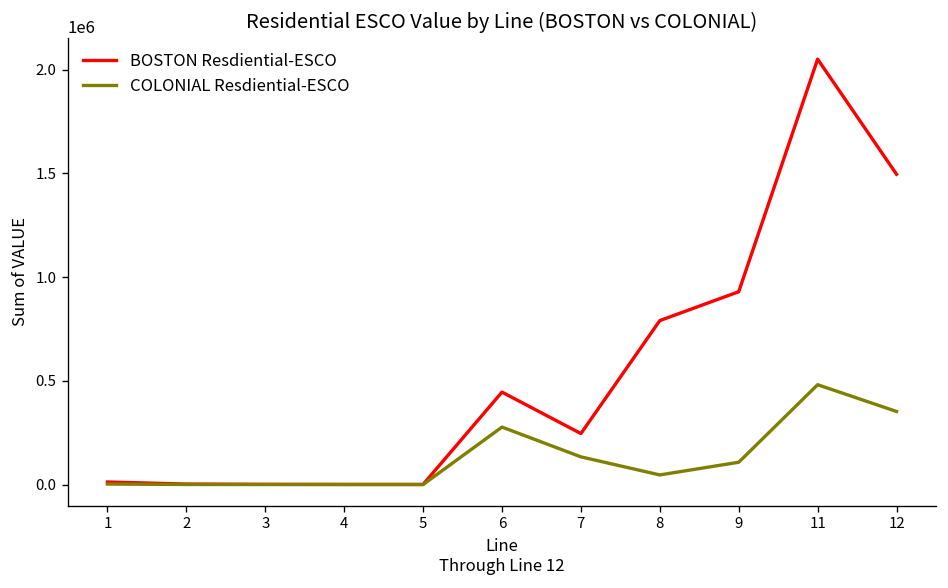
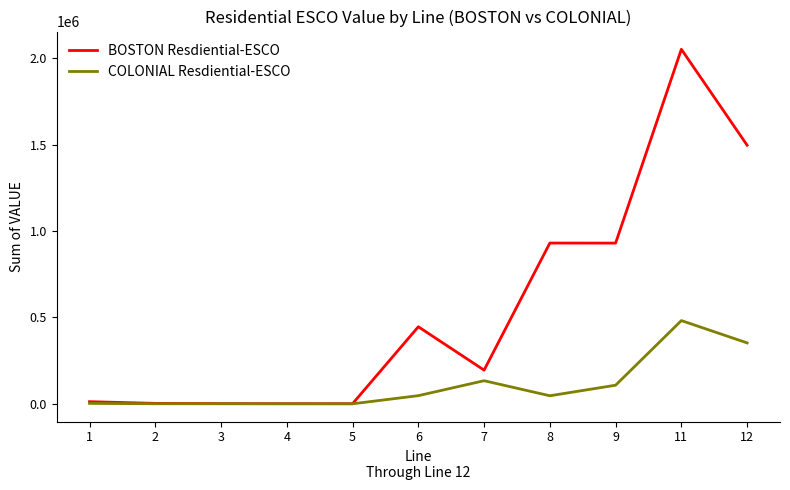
COLONIAL Resdiential-ESCO, 6: 280000 -> 50000
BOSTON Resdiential-ESCO, 7: 250000 -> 190000
BOSTON Resdiential-ESCO, 8: 790000 -> 930000
